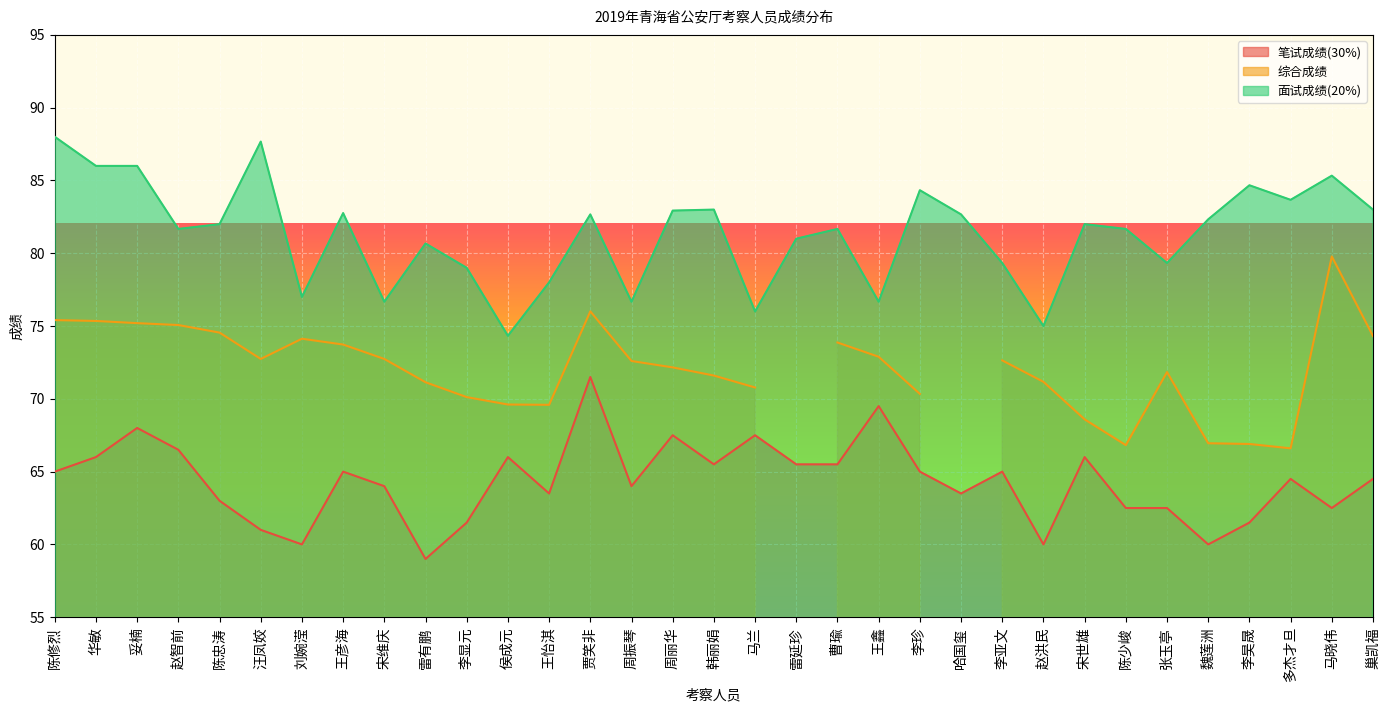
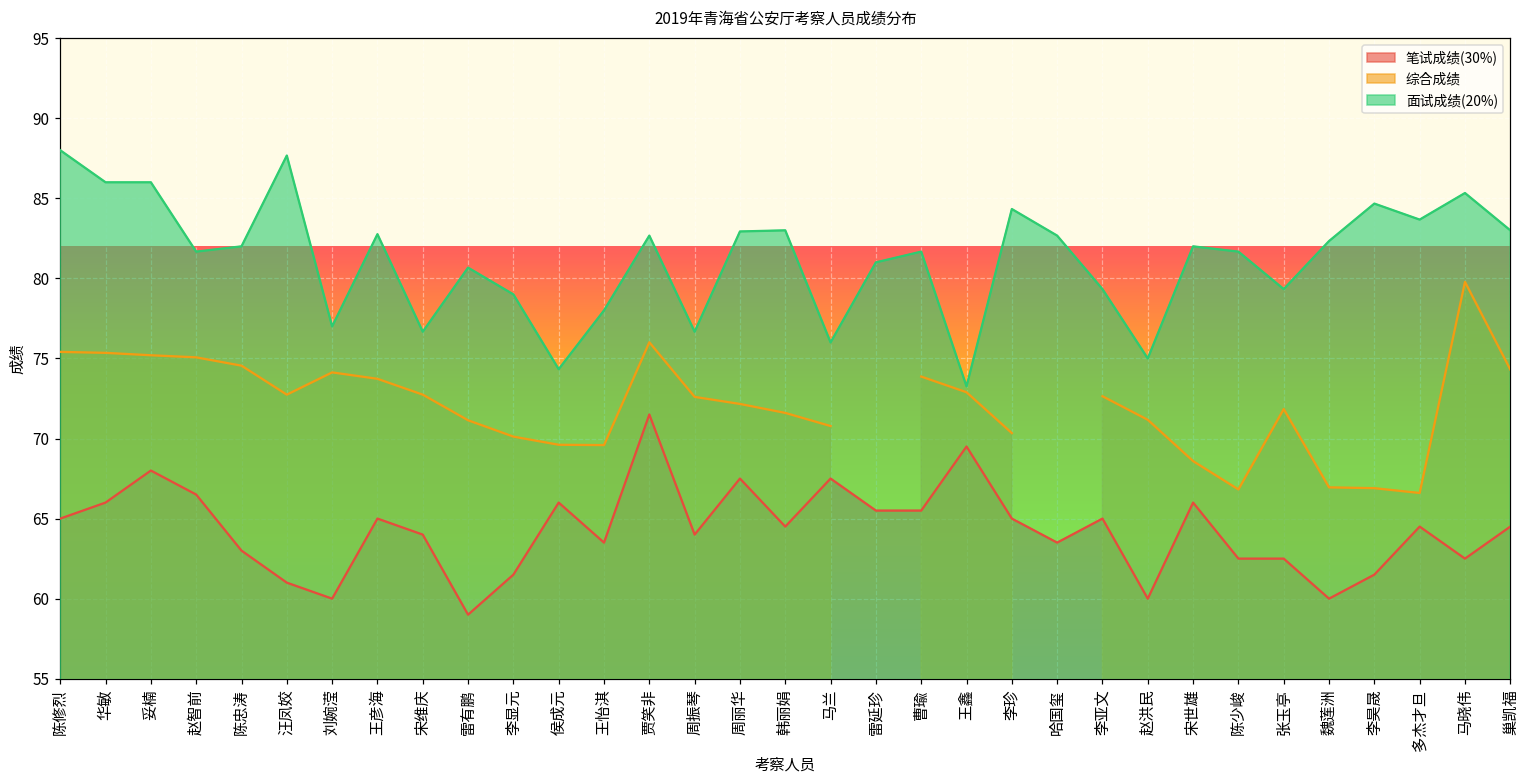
笔试成绩(30%), 韩丽娟: 65.5 -> 64.5
面试成绩(20%), 王鑫: 76.7 -> 73.3
